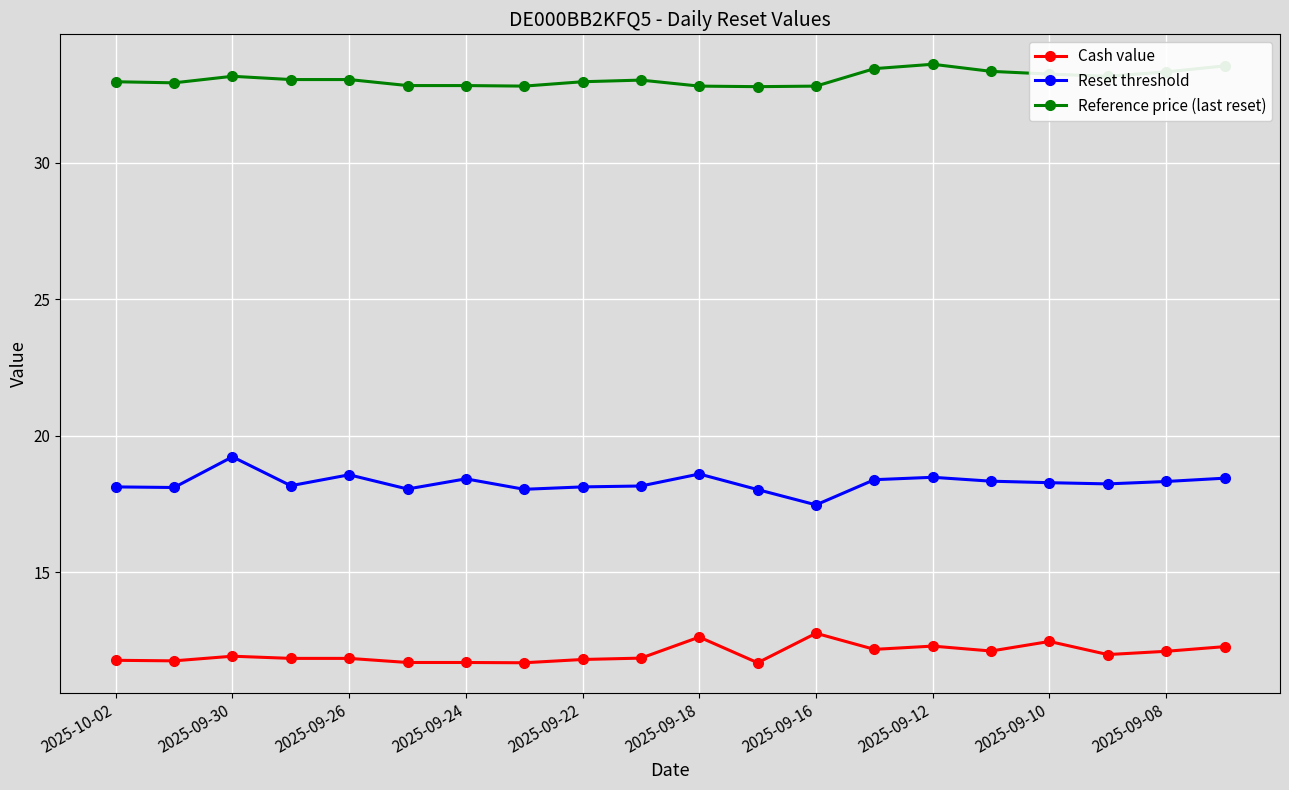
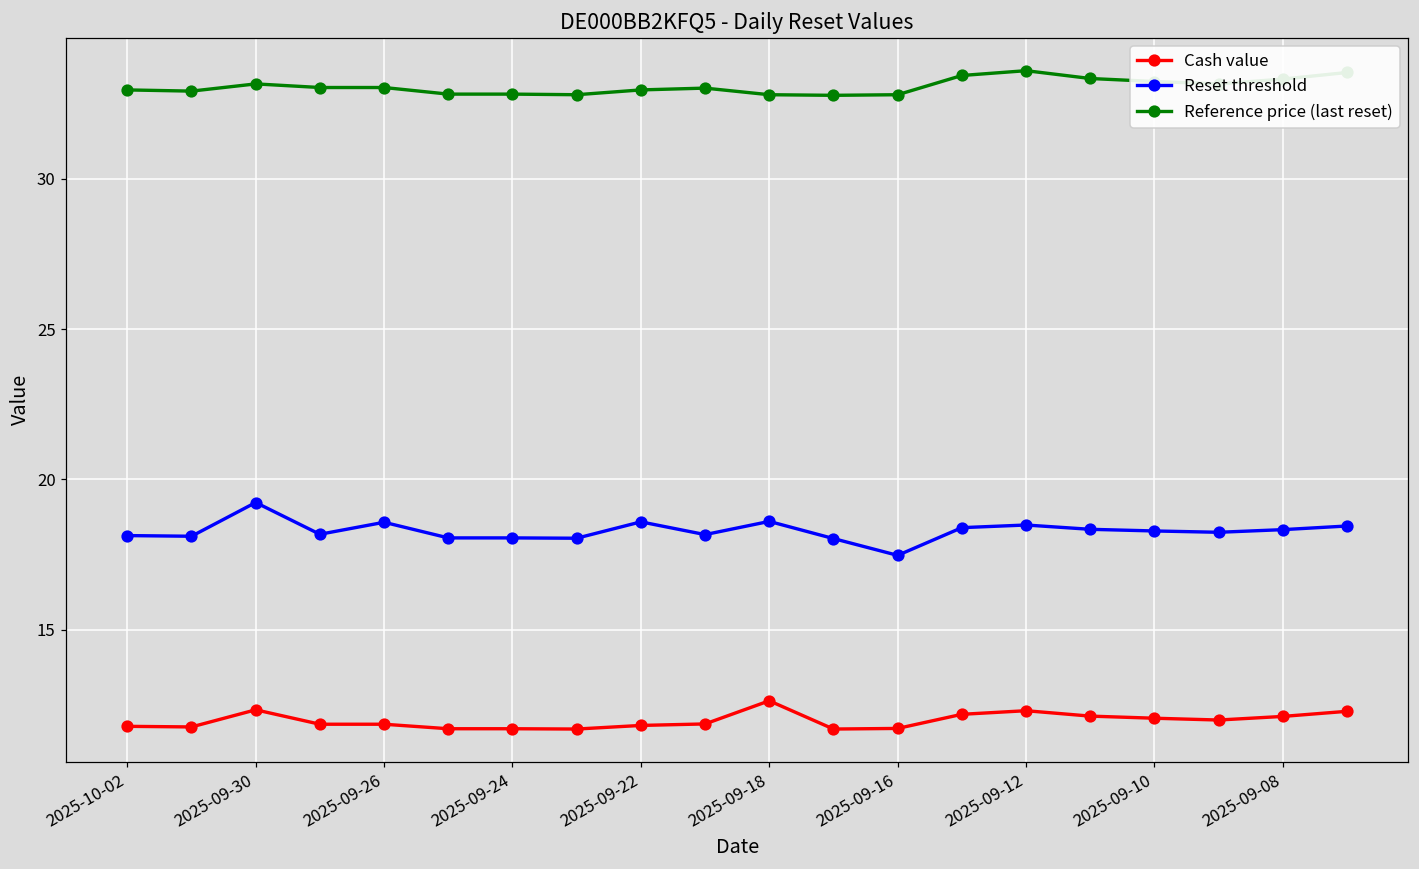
Cash value, 2025-09-30: 11.9 -> 12.3
Reset threshold, 2025-09-24: 18.4 -> 18.1
Reset threshold, 2025-09-22: 18.1 -> 18.6
Cash value, 2025-09-16: 12.8 -> 11.7
Cash value, 2025-09-10: 12.5 -> 12.1
